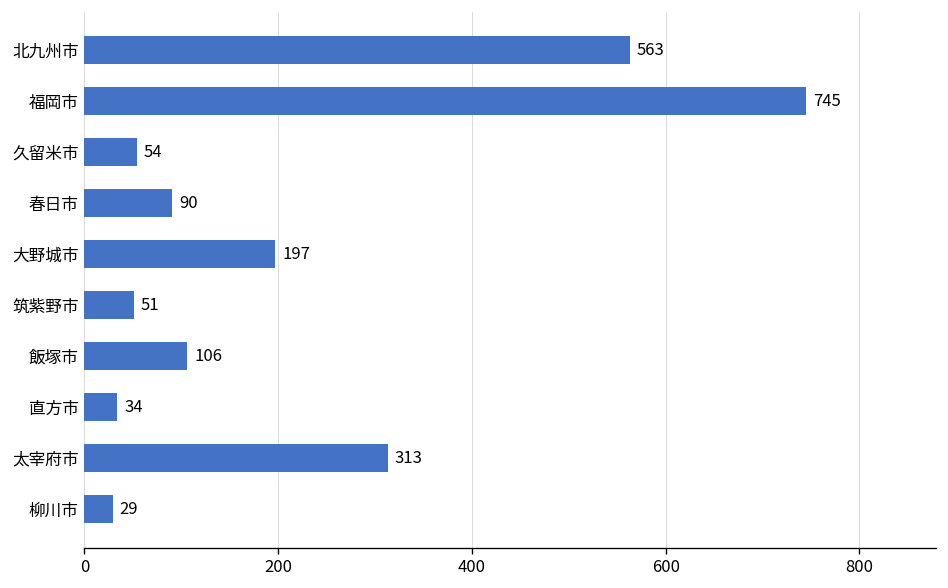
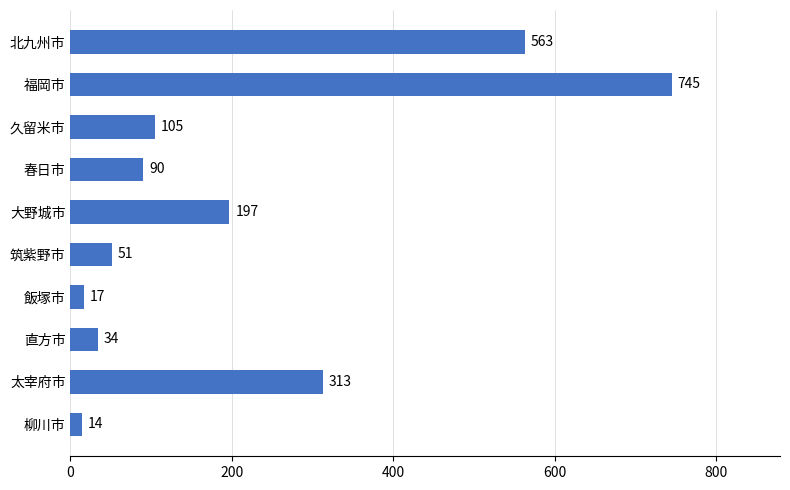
久留米市: 54 -> 105
飯塚市: 106 -> 17
柳川市: 29 -> 14
